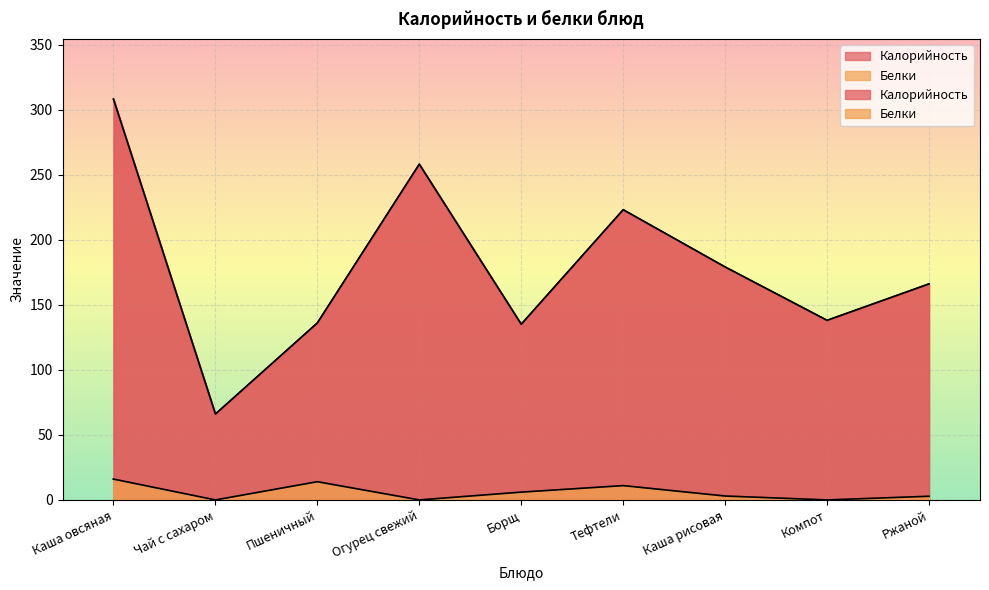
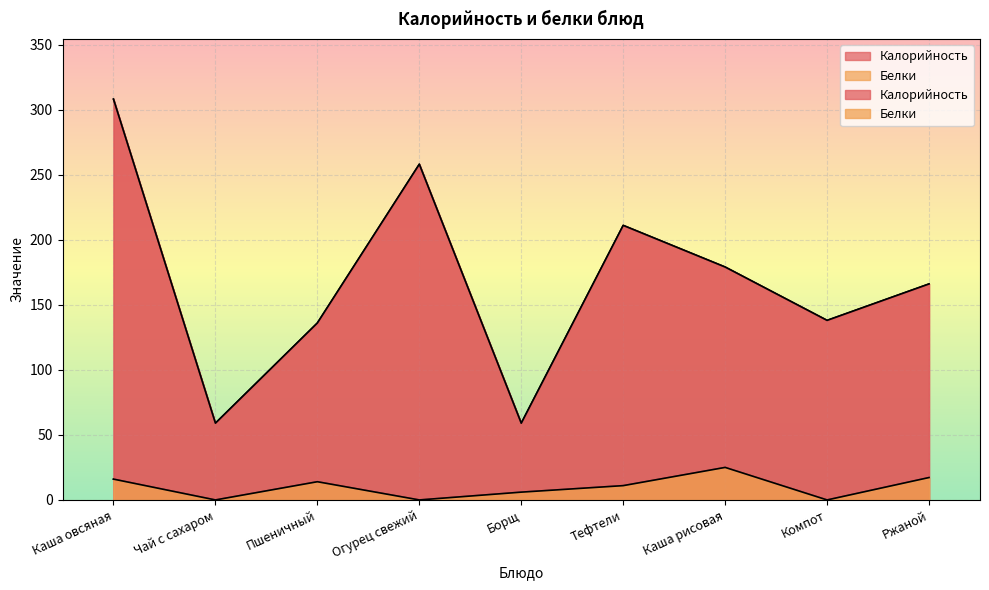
Калорийность, Чай с сахаром: 66 -> 59
Калорийность, Борщ: 135 -> 59
Калорийность, Тефтели: 223 -> 211
Белки, Каша рисовая: 3 -> 25
Белки, Ржаной: 3 -> 17
